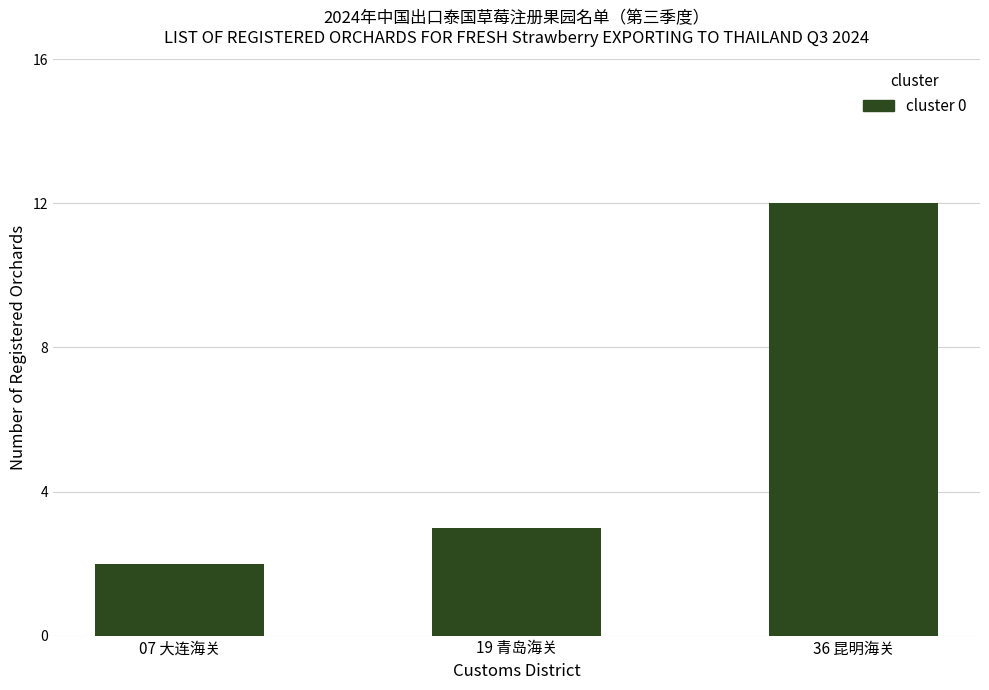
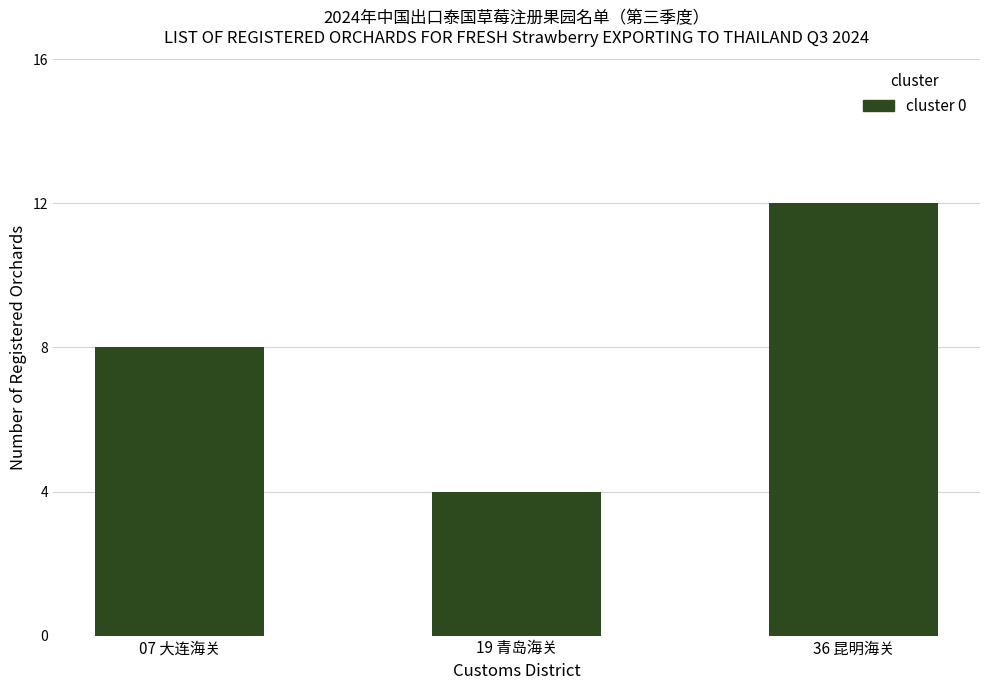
07 大连海关: 2 -> 8
19 青岛海关: 3 -> 4
